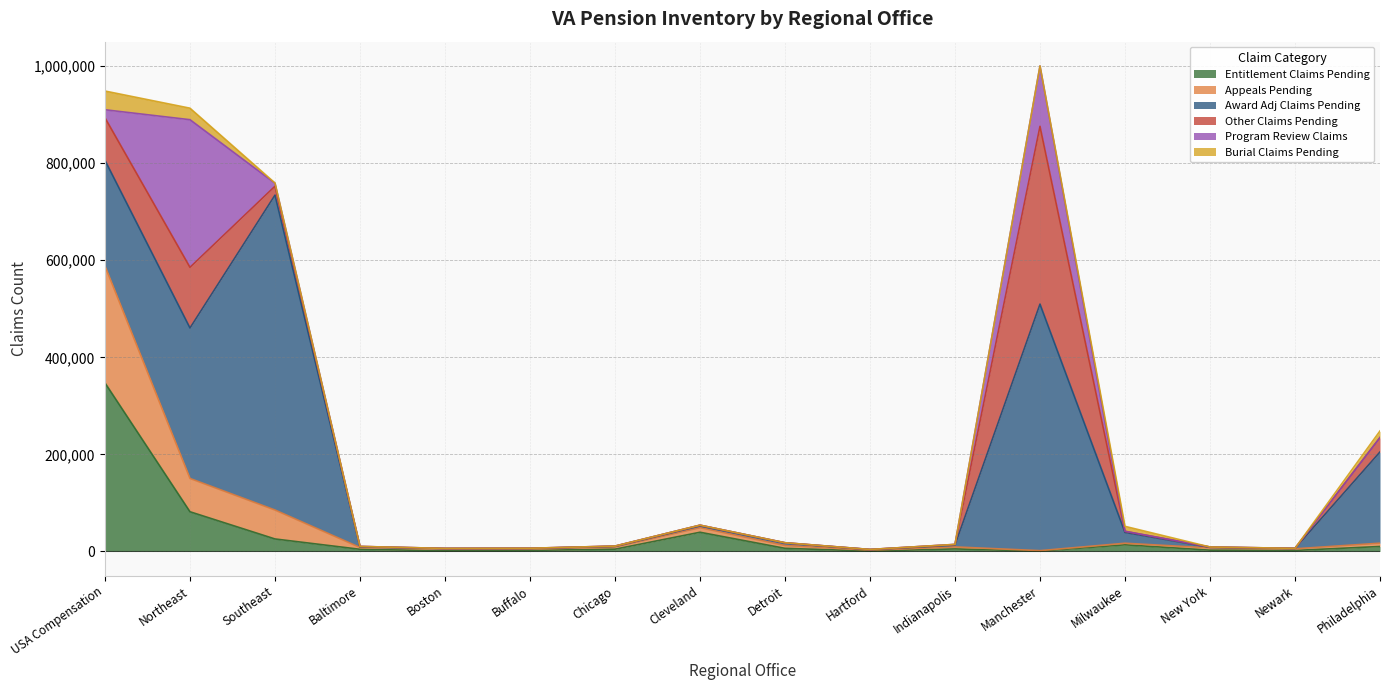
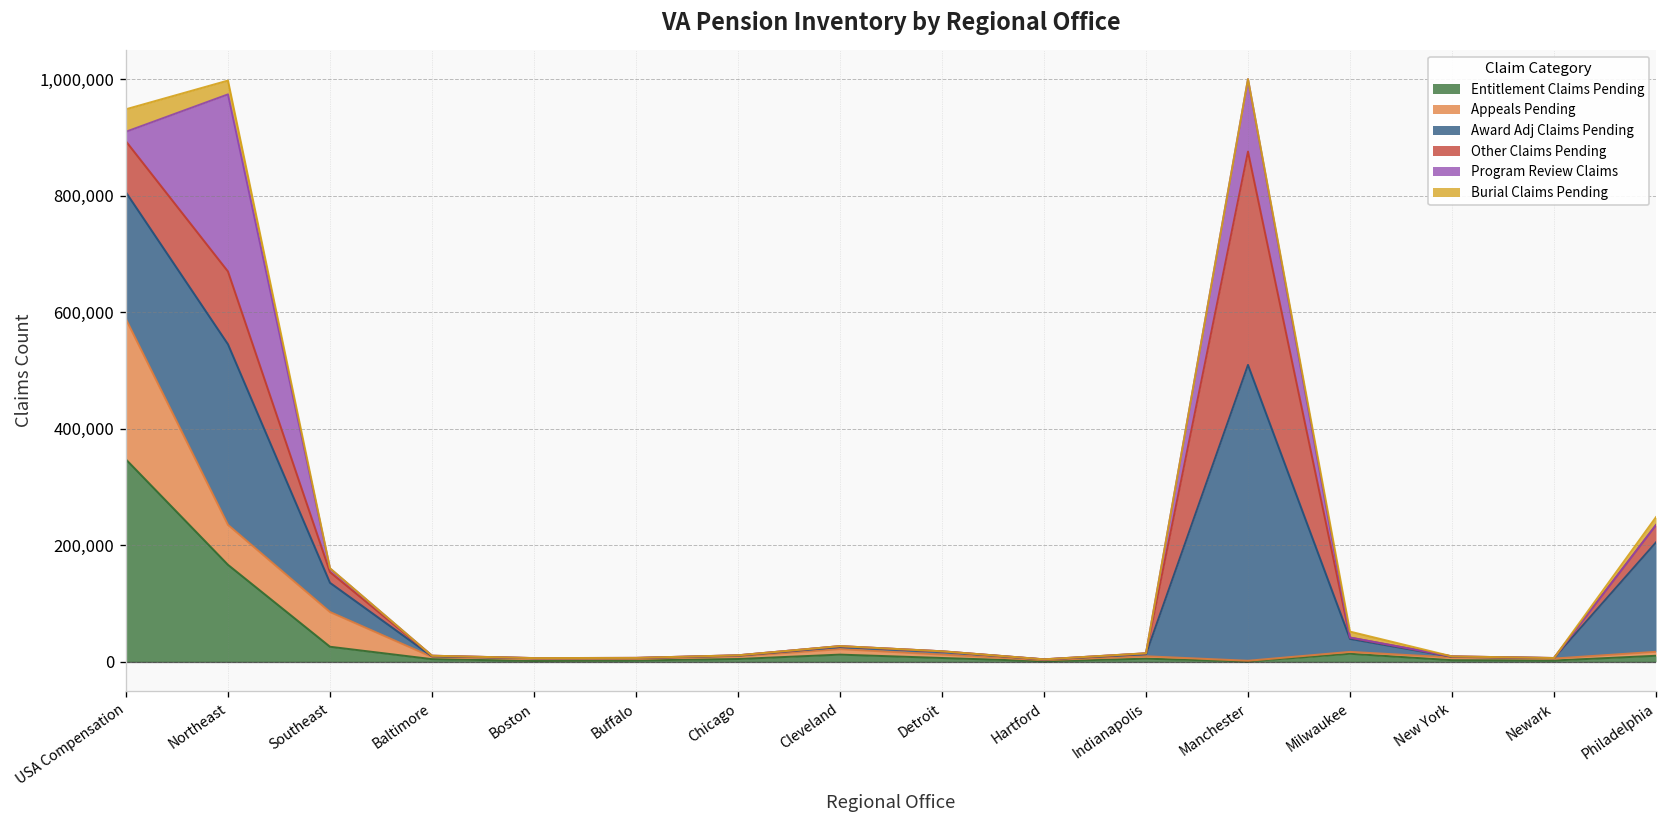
Entitlement Claims Pending, Northeast: 80,000 -> 170,000
Award Adj Claims Pending, Southeast: 650,000 -> 50,000
Entitlement Claims Pending, Cleveland: 40,000 -> 10,000
